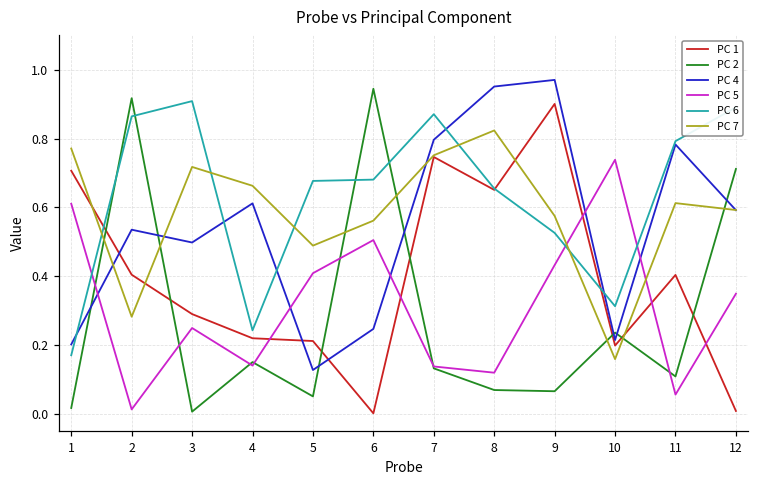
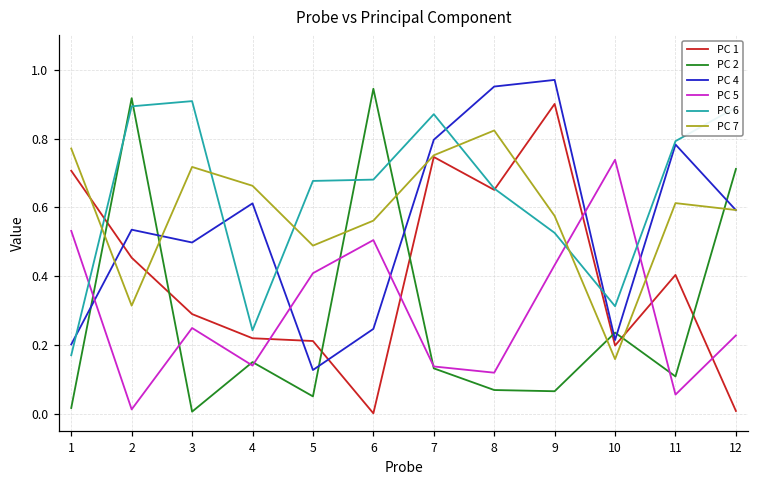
PC 5, 1: 0.61 -> 0.53
PC 1, 2: 0.40 -> 0.45
PC 6, 2: 0.86 -> 0.89
PC 7, 2: 0.28 -> 0.31
PC 5, 12: 0.35 -> 0.23
